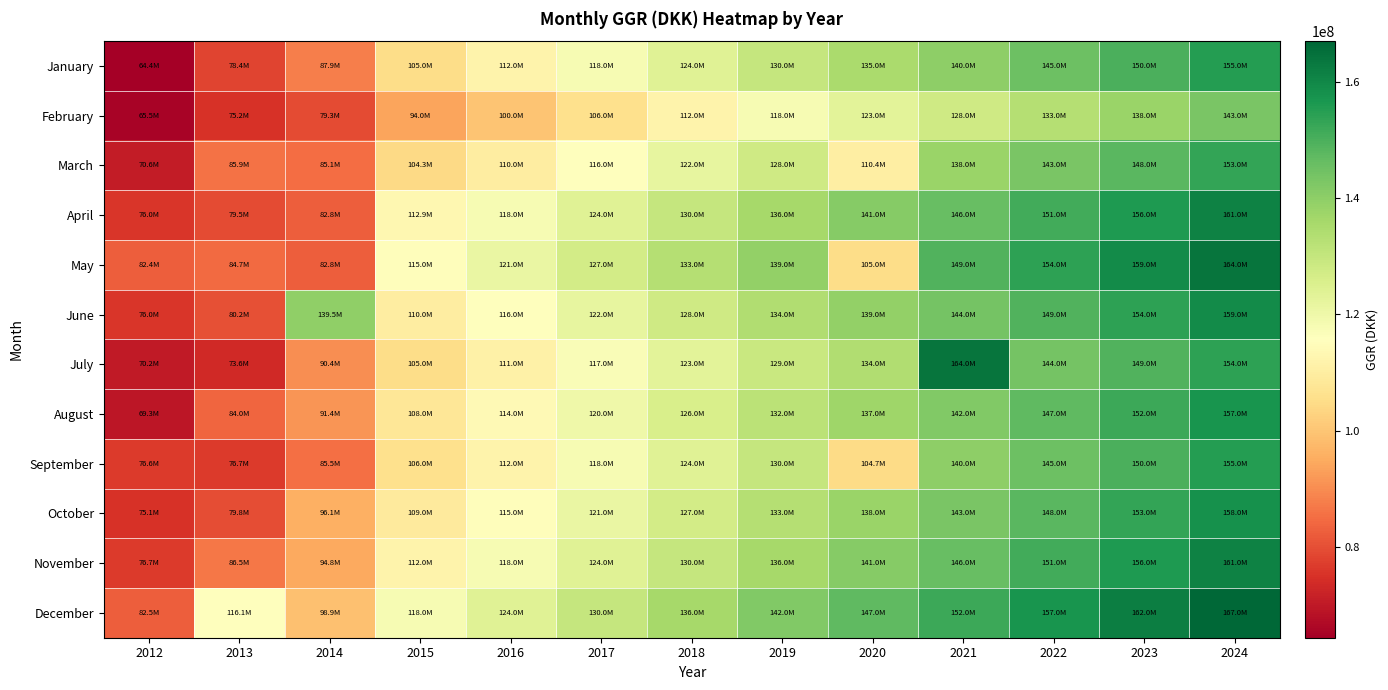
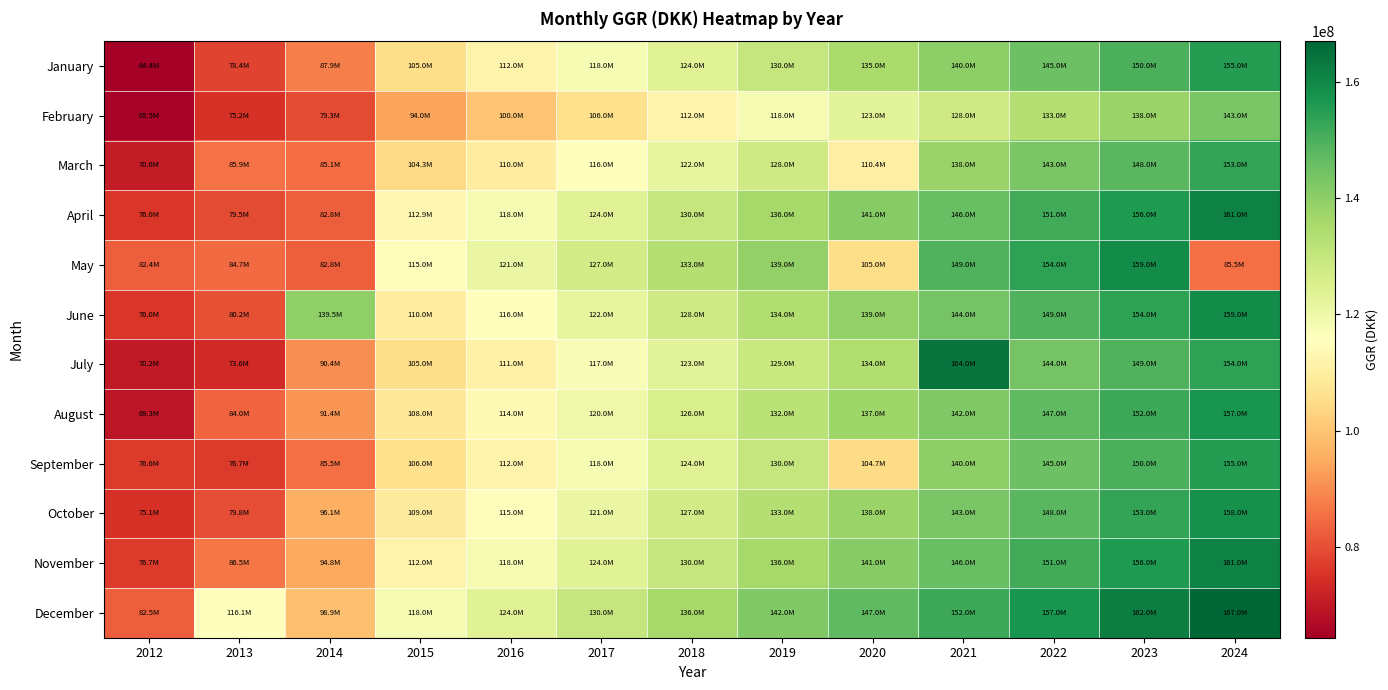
May, 2024: 164.0M -> 85.5M
